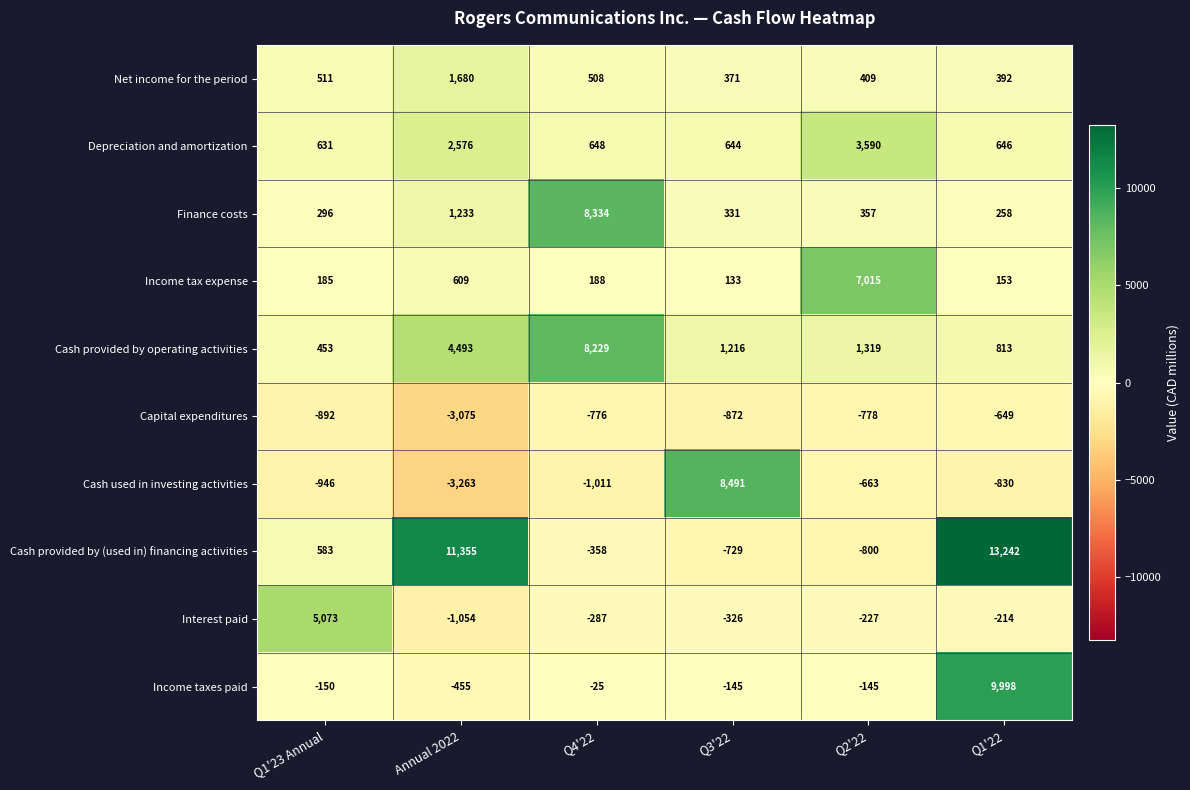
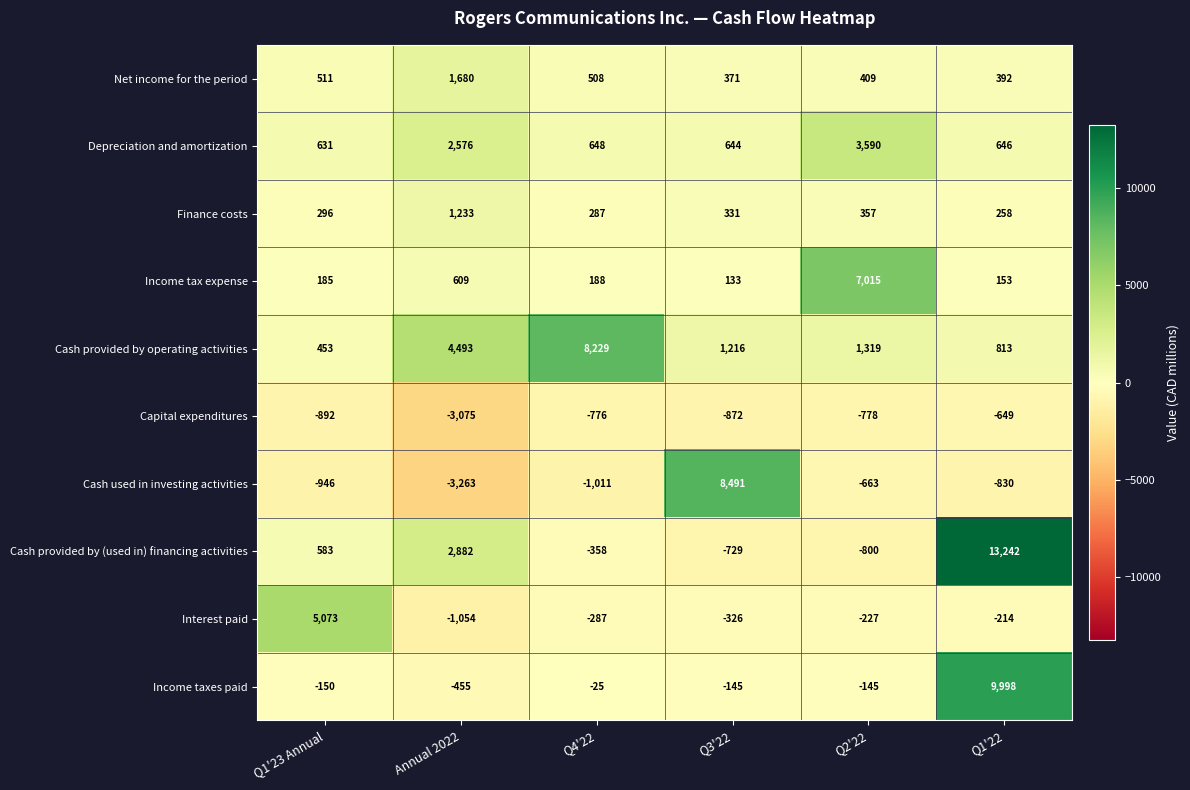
Finance costs, Q4'22: 8,334 -> 287
Cash provided by (used in) financing activities, Annual 2022: 11,355 -> 2,882
